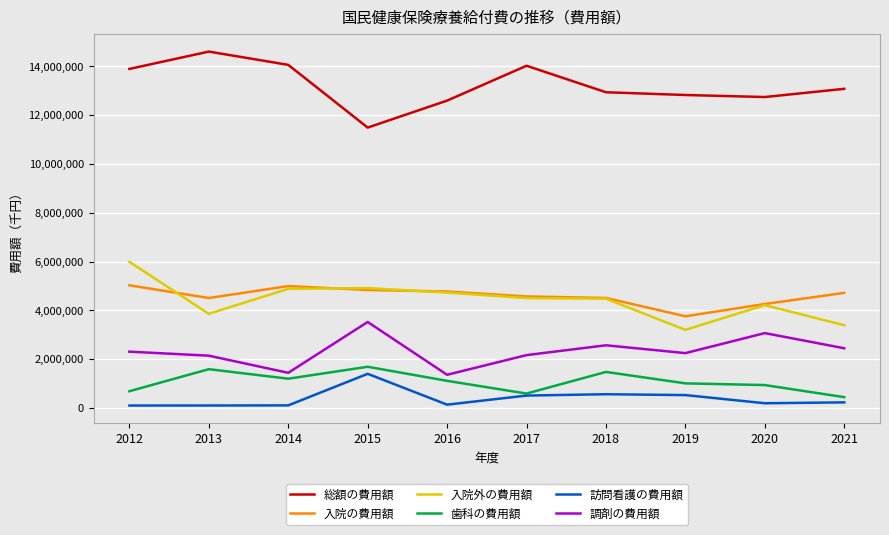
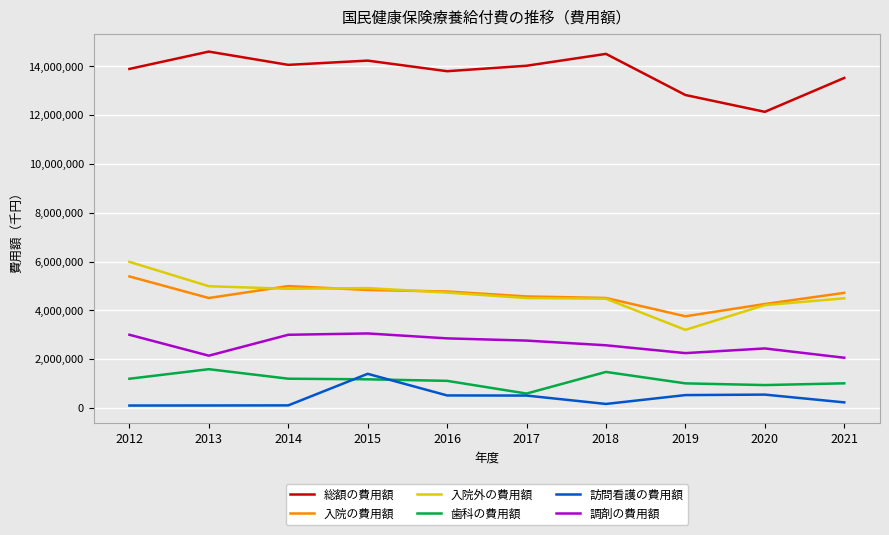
入院の費用額, 2012: 5,000,000 -> 5,400,000
歯科の費用額, 2012: 700,000 -> 1,200,000
調剤の費用額, 2012: 2,300,000 -> 3,000,000
入院外の費用額, 2013: 3,900,000 -> 5,000,000
調剤の費用額, 2014: 1,400,000 -> 3,000,000
総額の費用額, 2015: 11,500,000 -> 14,200,000
歯科の費用額, 2015: 1,700,000 -> 1,200,000
調剤の費用額, 2015: 3,500,000 -> 3,100,000
総額の費用額, 2016: 12,600,000 -> 13,800,000
訪問看護の費用額, 2016: 100,000 -> 500,000
調剤の費用額, 2016: 1,400,000 -> 2,800,000
調剤の費用額, 2017: 2,200,000 -> 2,800,000
総額の費用額, 2018: 12,900,000 -> 14,500,000
訪問看護の費用額, 2018: 600,000 -> 200,000
総額の費用額, 2020: 12,700,000 -> 12,100,000
訪問看護の費用額, 2020: 200,000 -> 500,000
調剤の費用額, 2020: 3,100,000 -> 2,400,000
総額の費用額, 2021: 13,100,000 -> 13,500,000
入院外の費用額, 2021: 3,400,000 -> 4,500,000
歯科の費用額, 2021: 400,000 -> 1,000,000
調剤の費用額, 2021: 2,400,000 -> 2,100,000
